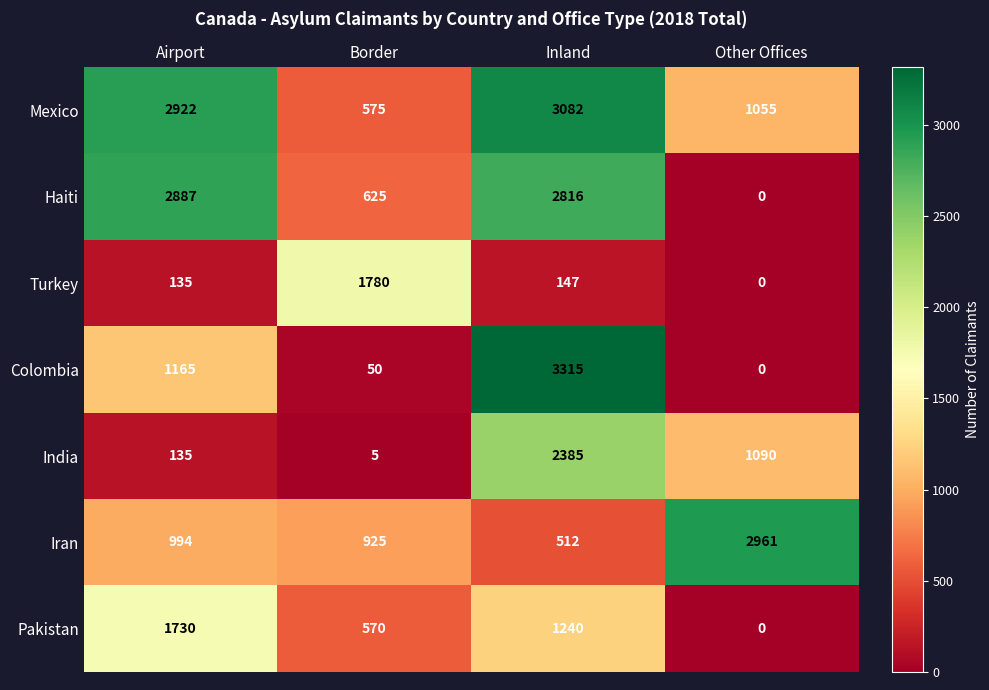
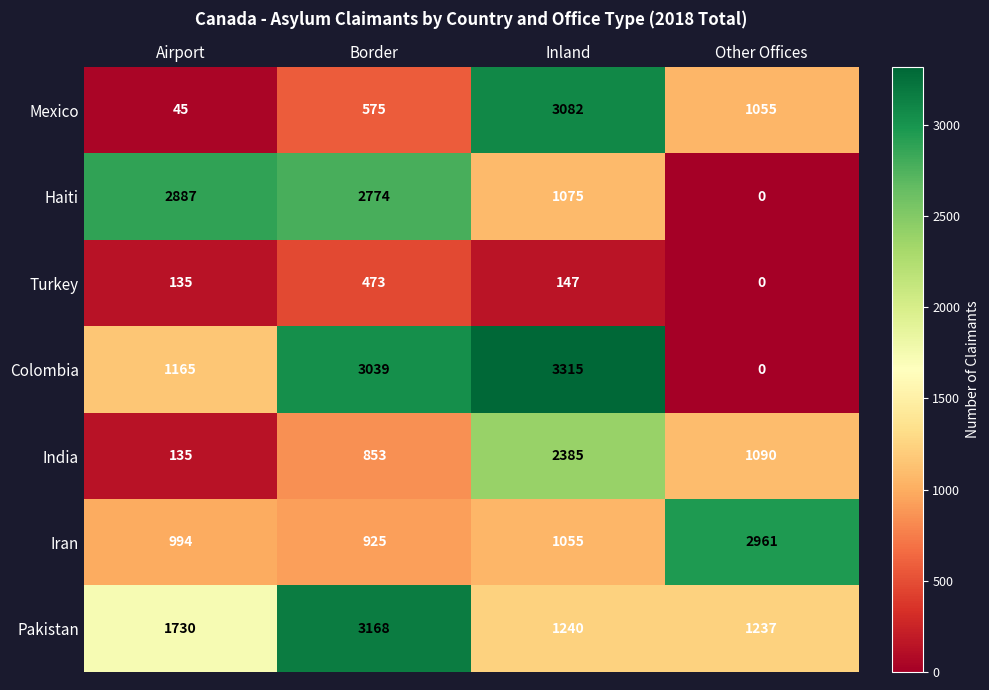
Mexico, Airport: 2922 -> 45
Haiti, Border: 625 -> 2774
Haiti, Inland: 2816 -> 1075
Turkey, Border: 1780 -> 473
Colombia, Border: 50 -> 3039
India, Border: 5 -> 853
Iran, Inland: 512 -> 1055
Pakistan, Border: 570 -> 3168
Pakistan, Other Offices: 0 -> 1237
